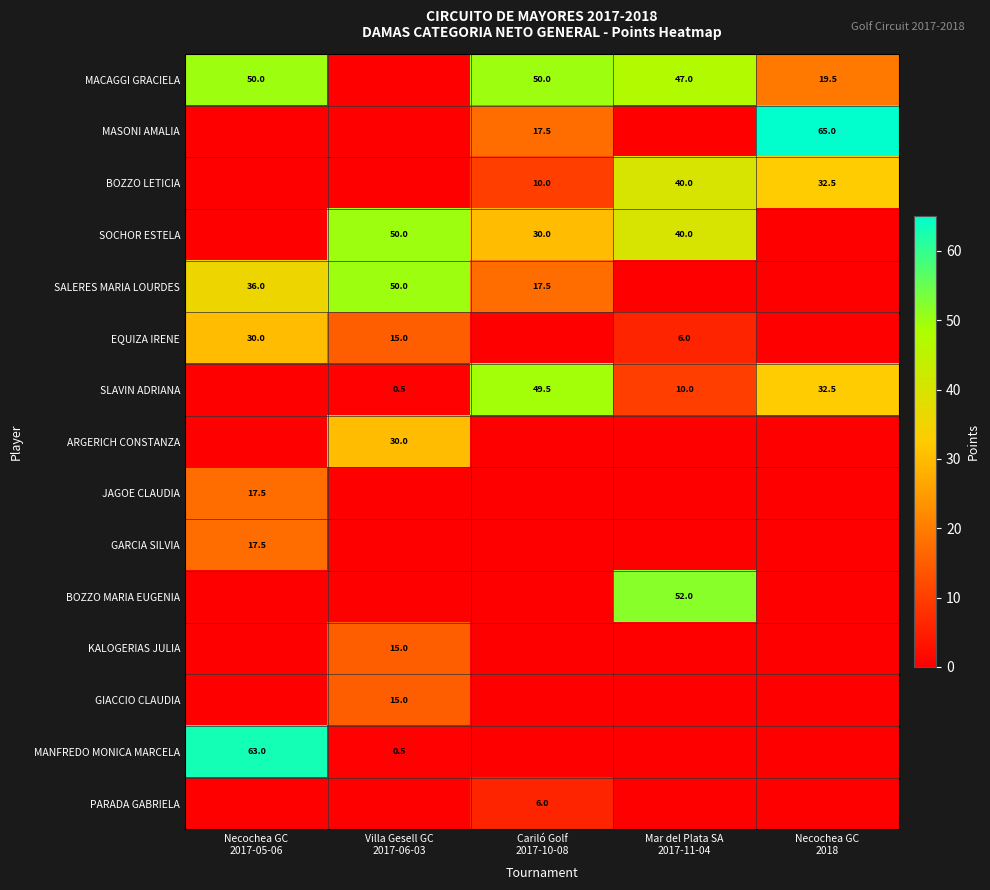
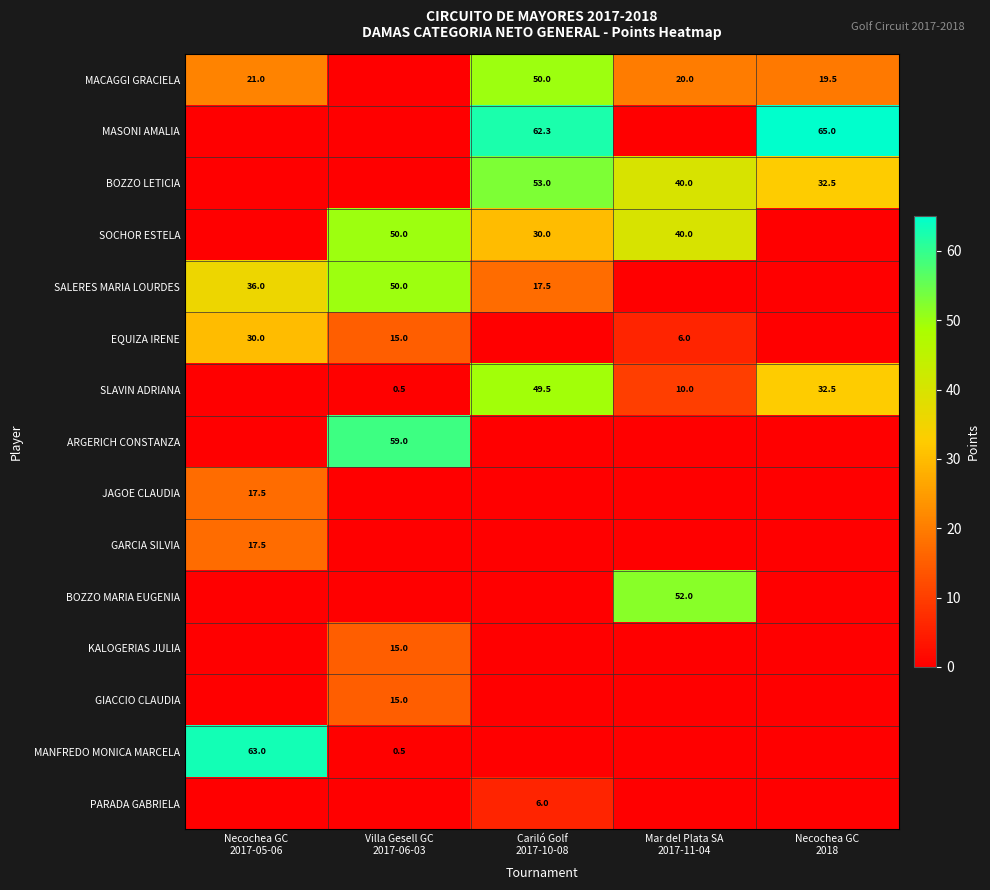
MACAGGI GRACIELA, Necochea GC 2017-05-06: 50.0 -> 21.0
MACAGGI GRACIELA, Mar del Plata SA 2017-11-04: 47.0 -> 20.0
MASONI AMALIA, Cariló Golf 2017-10-08: 17.5 -> 62.3
BOZZO LETICIA, Cariló Golf 2017-10-08: 10.0 -> 53.0
ARGERICH CONSTANZA, Villa Gesell GC 2017-06-03: 30.0 -> 59.0
